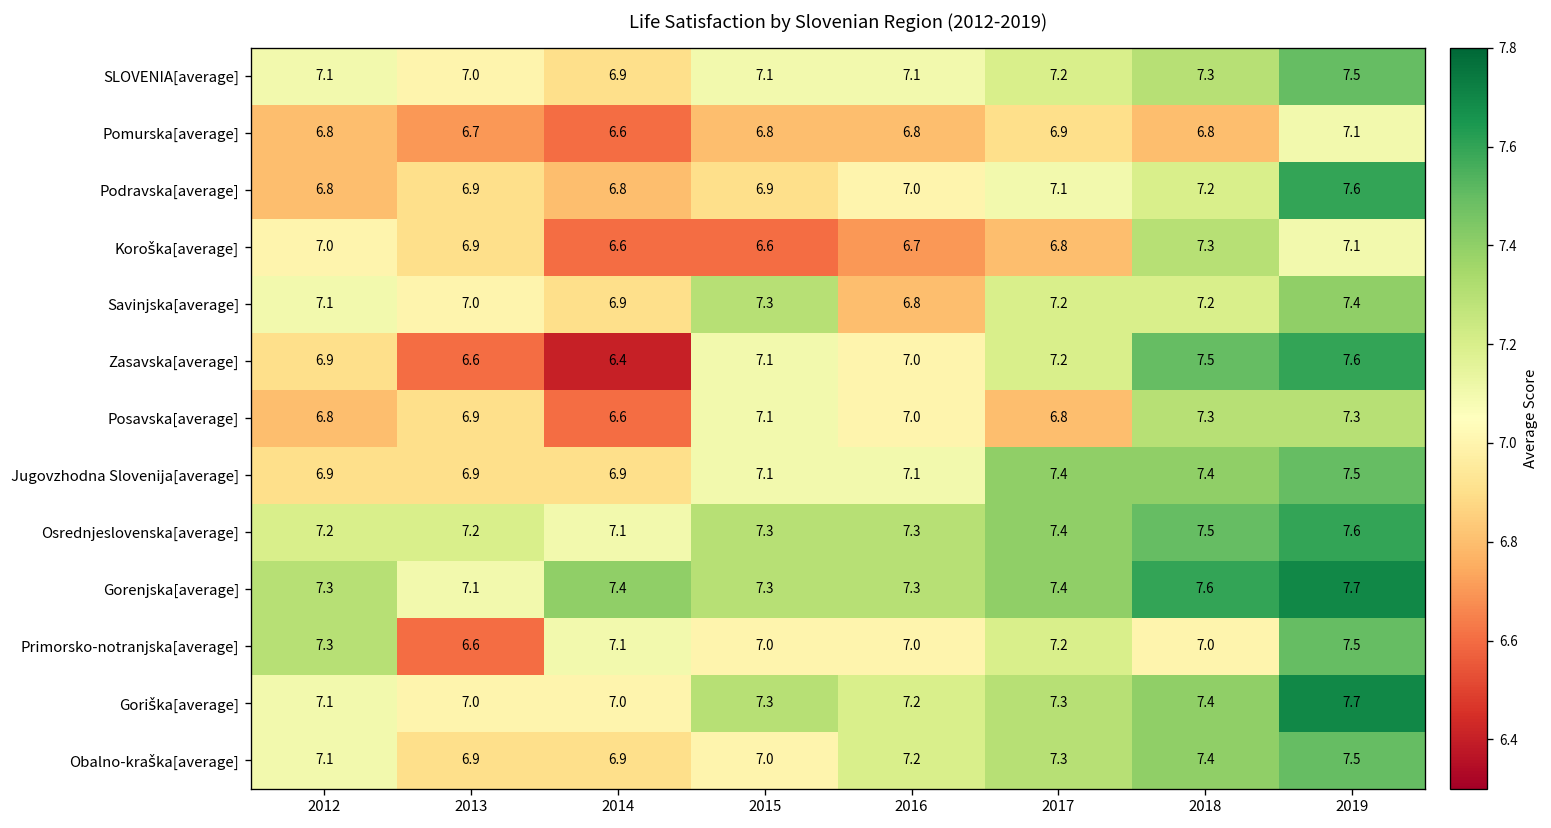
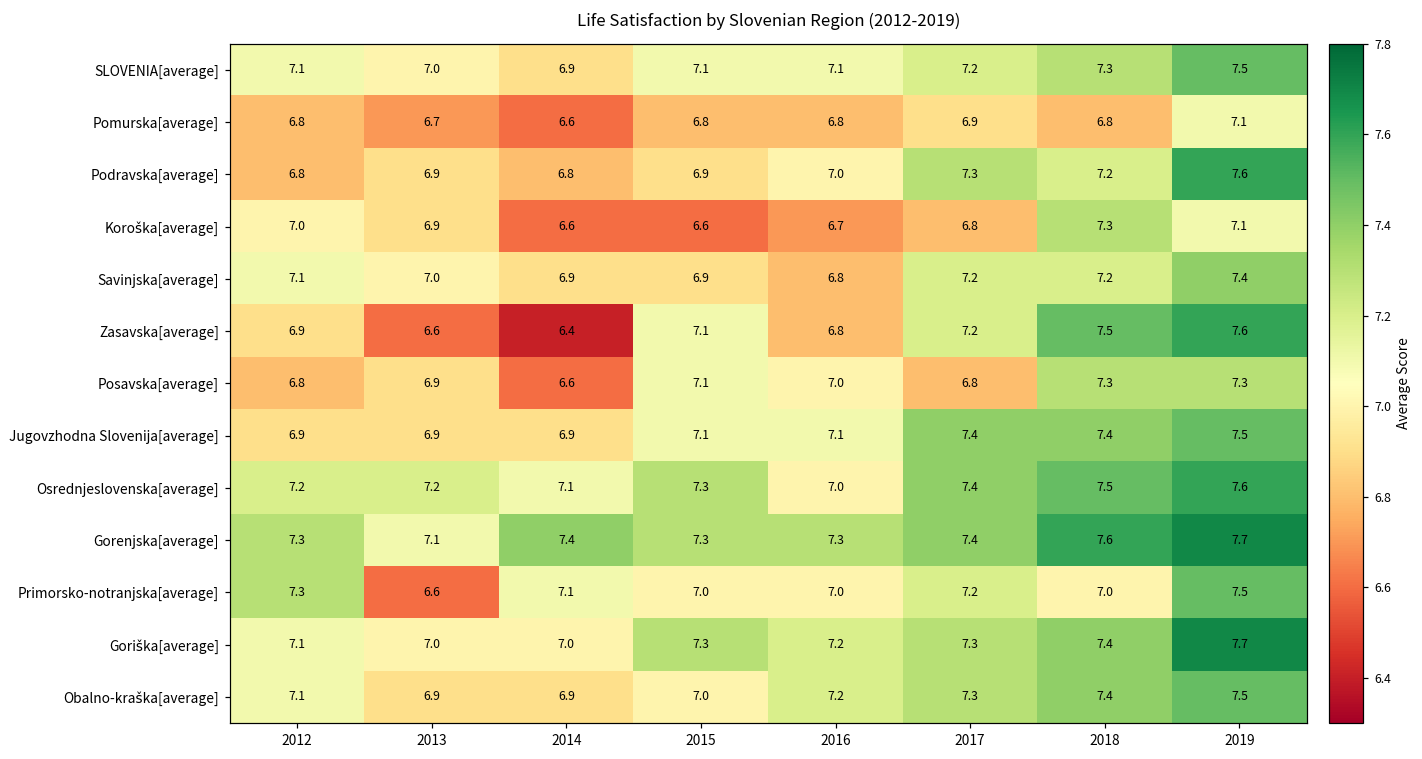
Podravska[average], 2017: 7.1 -> 7.3
Savinjska[average], 2015: 7.3 -> 6.9
Zasavska[average], 2016: 7.0 -> 6.8
Osrednjeslovenska[average], 2016: 7.3 -> 7.0
